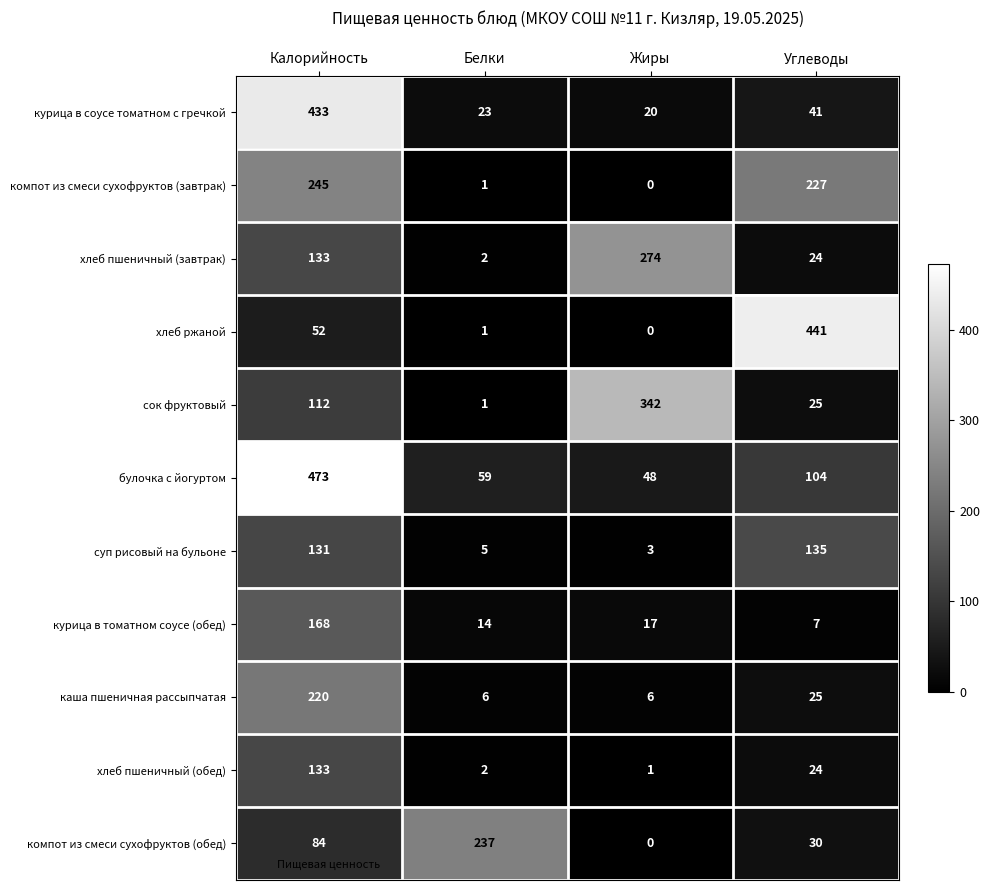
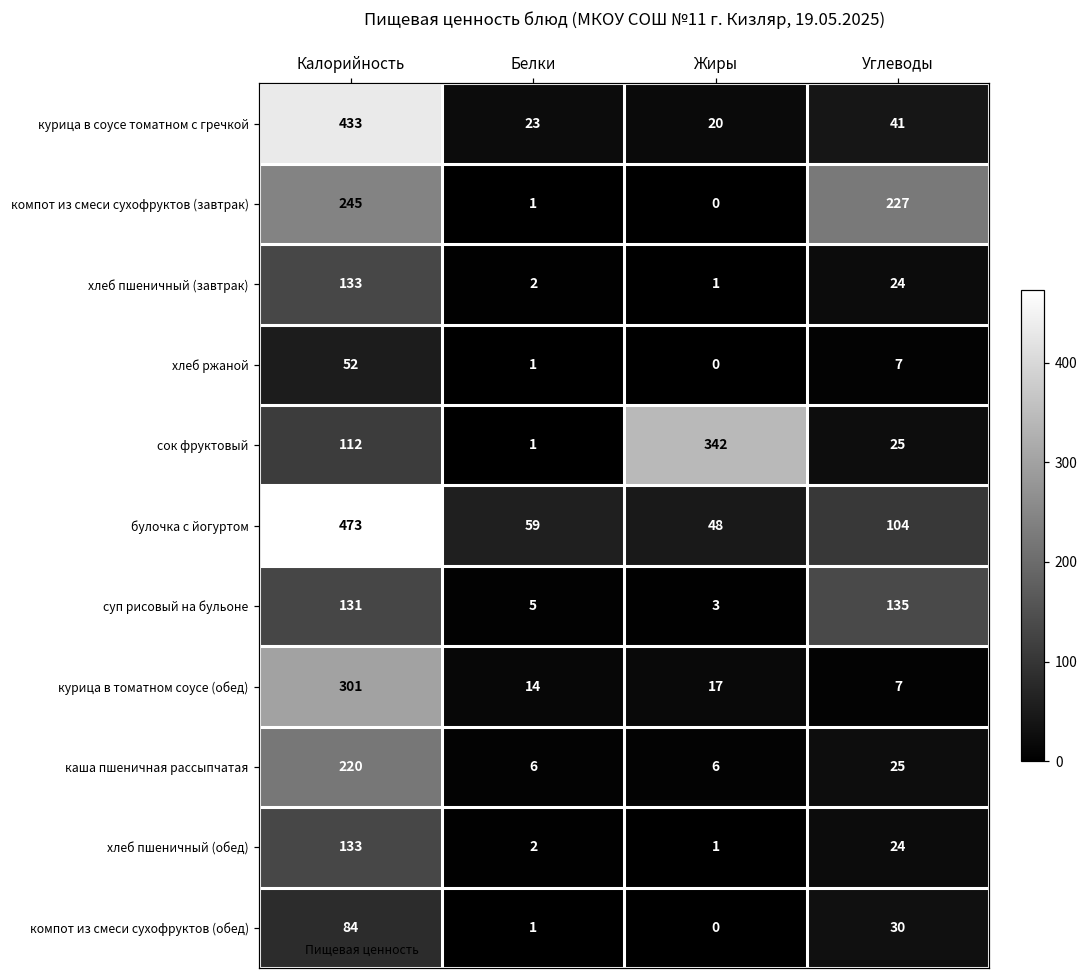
хлеб пшеничный (завтрак), Жиры: 274 -> 1
хлеб ржаной, Углеводы: 441 -> 7
курица в томатном соусе (обед), Калорийность: 168 -> 301
компот из смеси сухофруктов (обед), Белки: 237 -> 1
